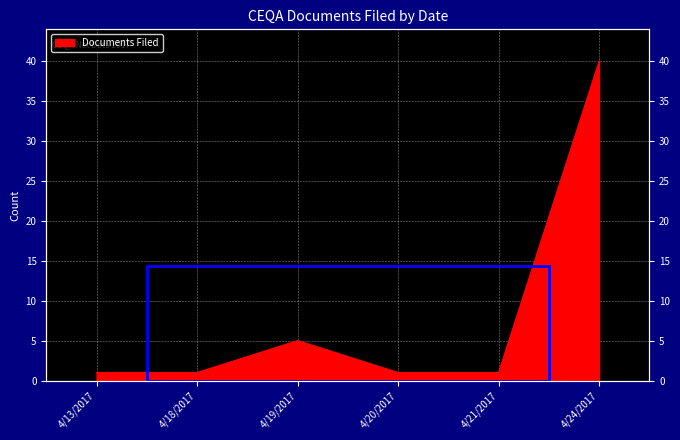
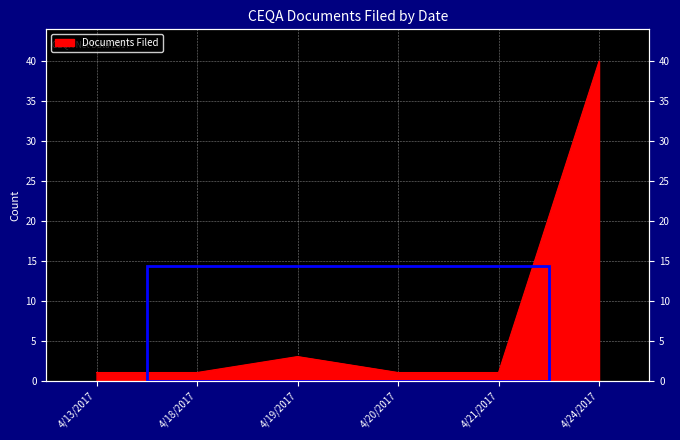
4/19/2017: 5 -> 3
